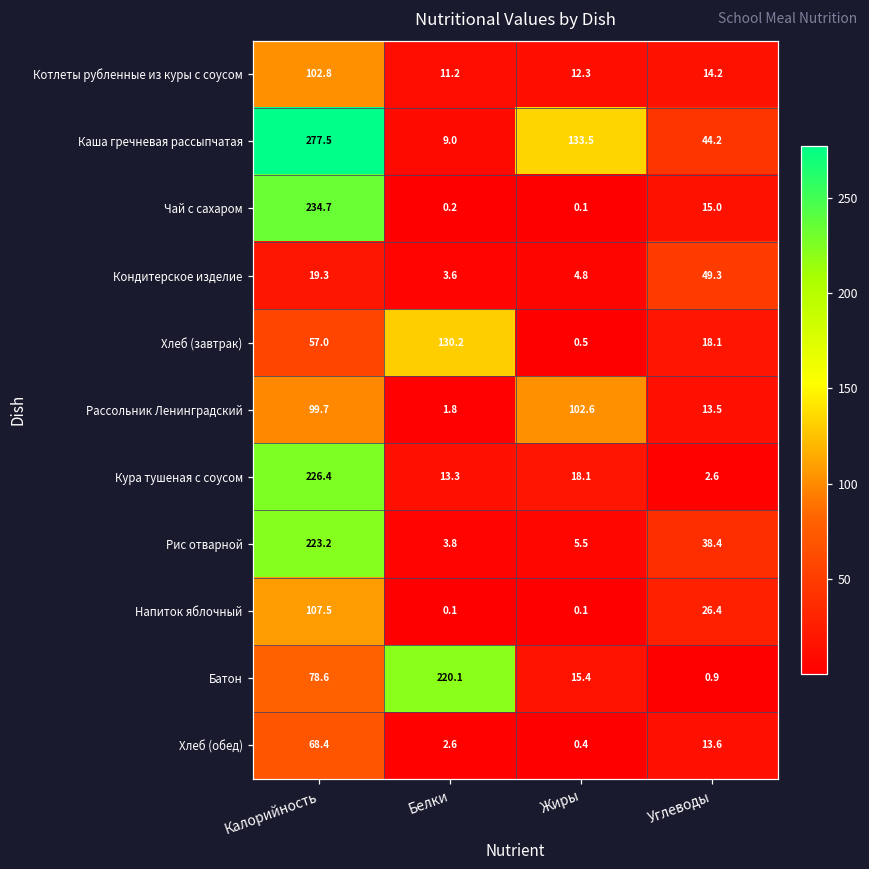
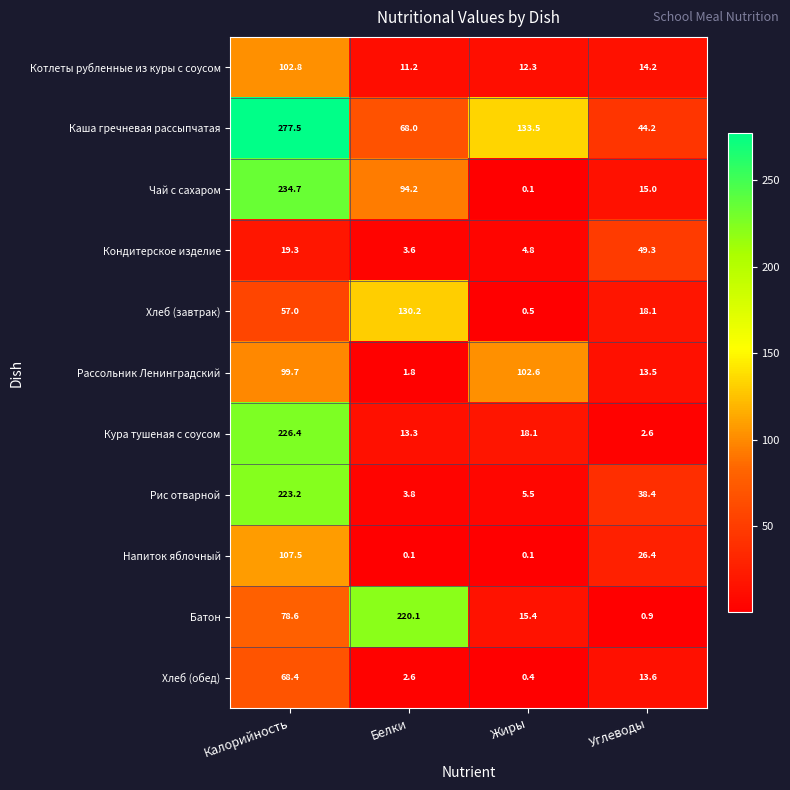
Каша гречневая рассыпчатая, Белки: 9.0 -> 68.0
Чай с сахаром, Белки: 0.2 -> 94.2
